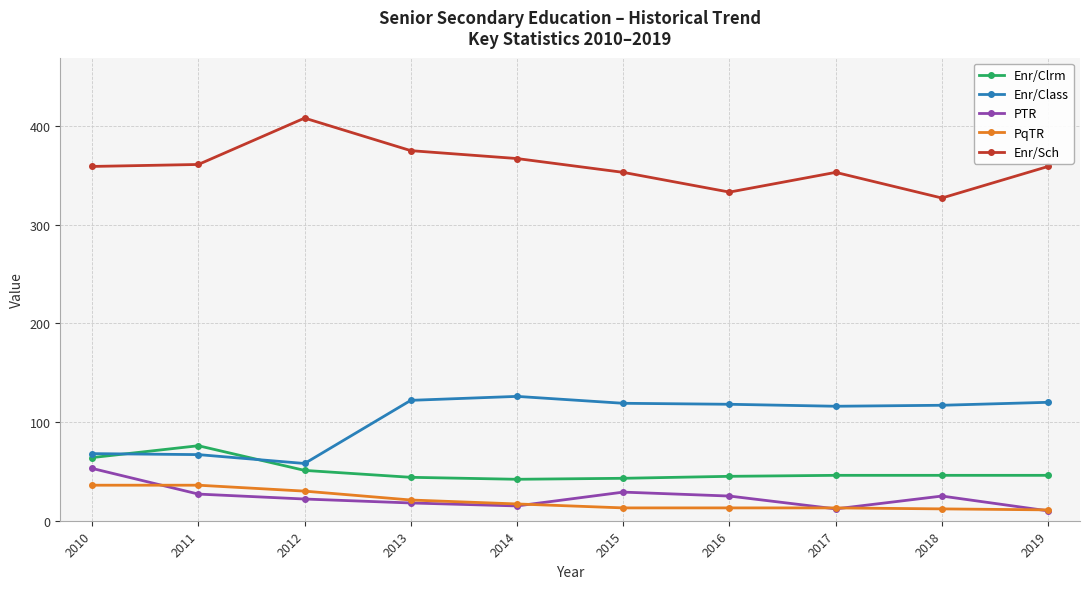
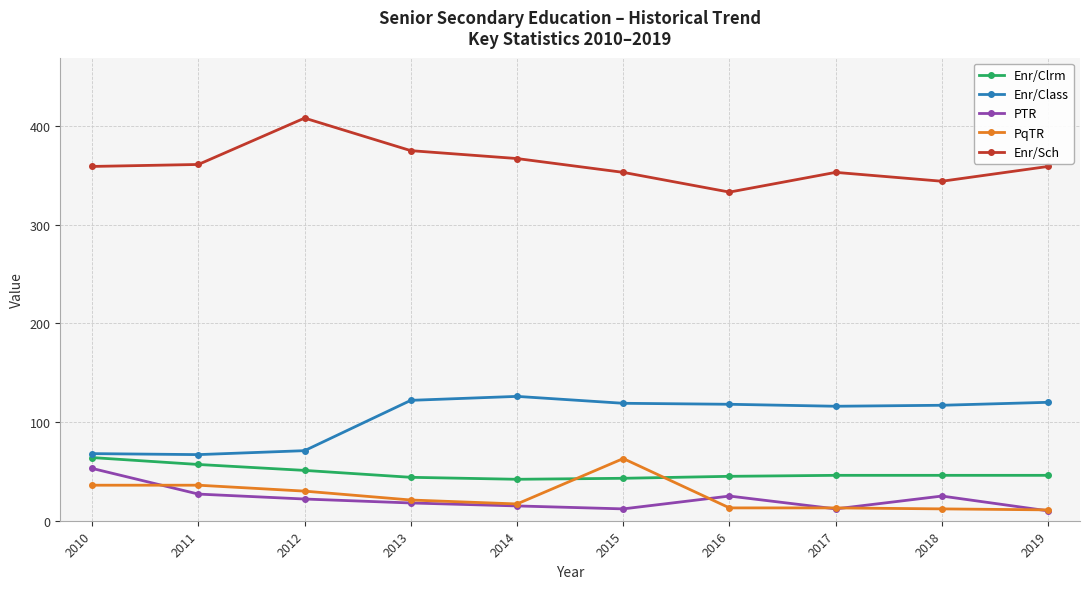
Enr/Clrm, 2011: 80 -> 60
Enr/Class, 2012: 60 -> 70
PTR, 2015: 30 -> 10
PqTR, 2015: 10 -> 60
Enr/Sch, 2018: 330 -> 340
